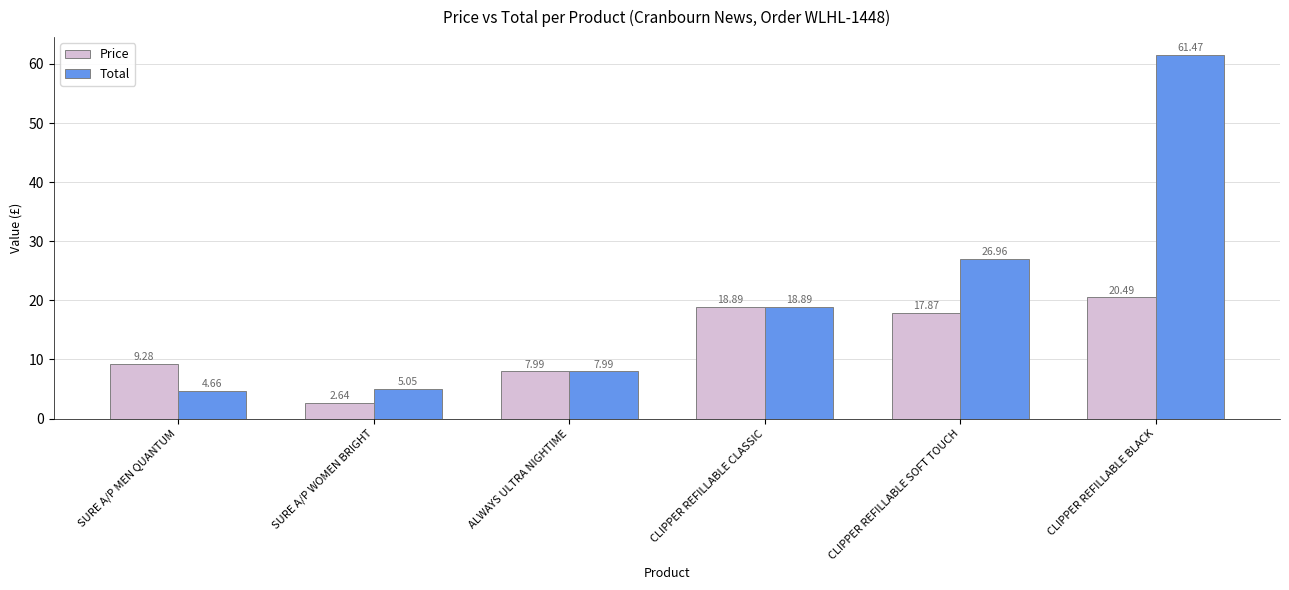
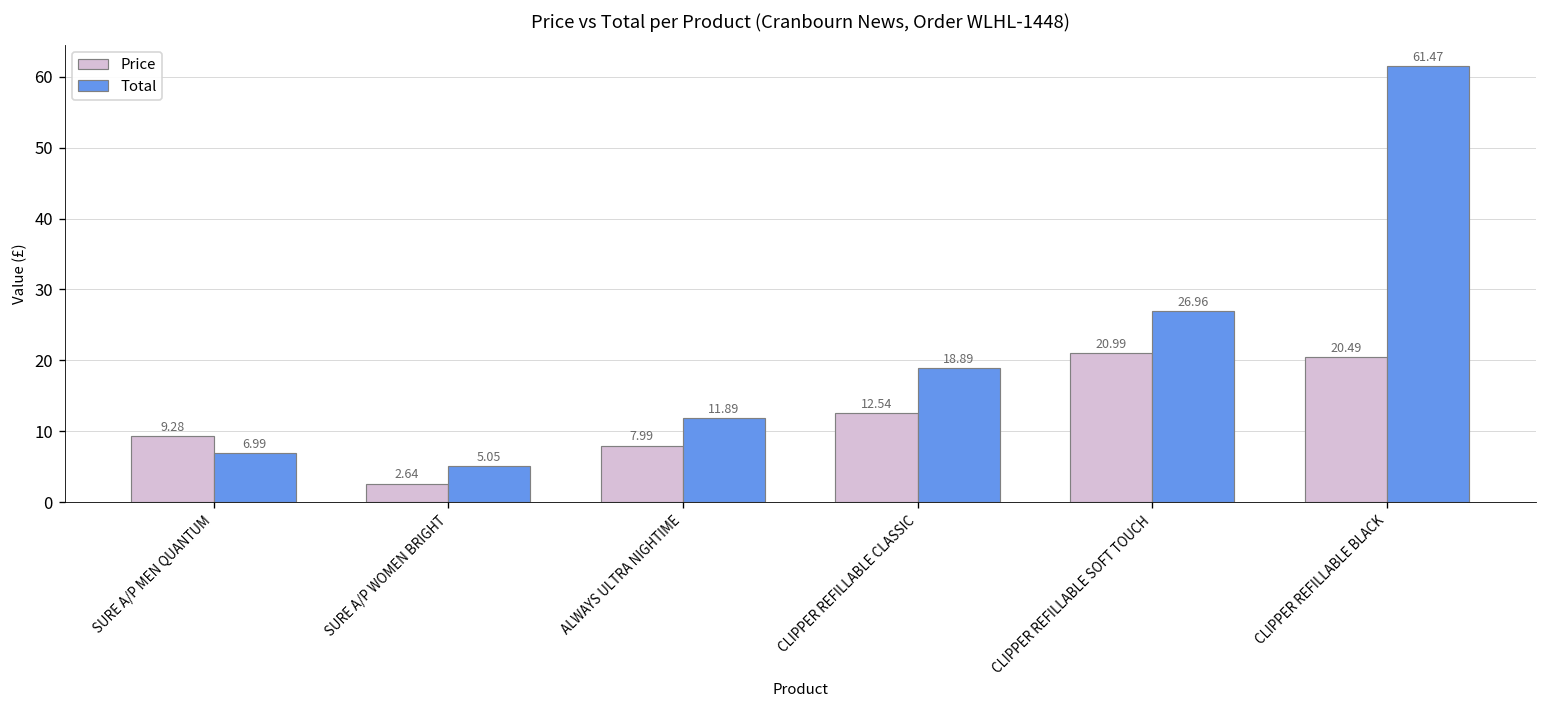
Total, SURE A/P MEN QUANTUM: 4.66 -> 6.99
Total, ALWAYS ULTRA NIGHTIME: 7.99 -> 11.89
Price, CLIPPER REFILLABLE CLASSIC: 18.89 -> 12.54
Price, CLIPPER REFILLABLE SOFT TOUCH: 17.87 -> 20.99
